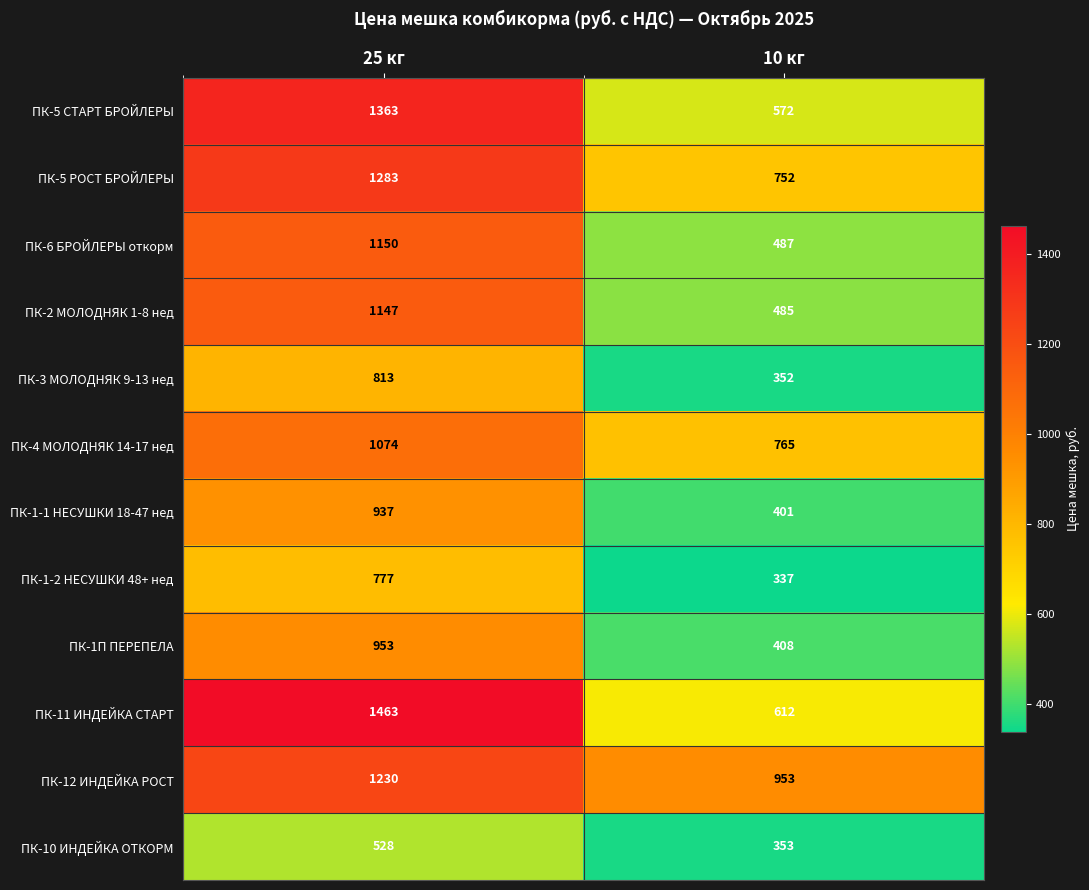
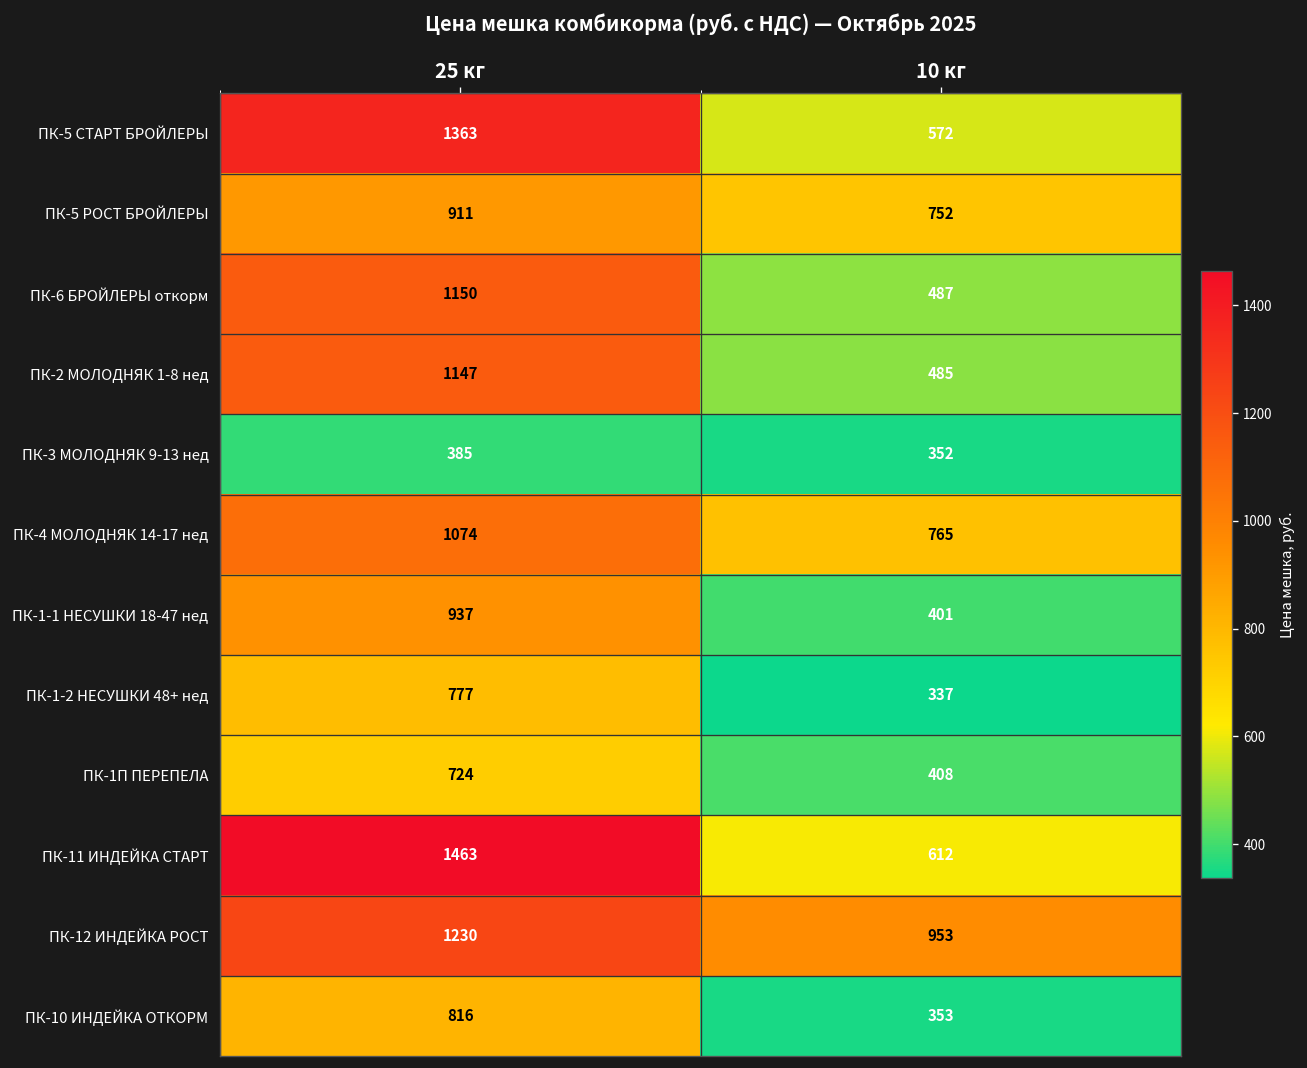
ПК-5 РОСТ БРОЙЛЕРЫ, 25 кг: 1283 -> 911
ПК-3 МОЛОДНЯК 9-13 нед, 25 кг: 813 -> 385
ПК-1П ПЕРЕПЕЛА, 25 кг: 953 -> 724
ПК-10 ИНДЕЙКА ОТКОРМ, 25 кг: 528 -> 816
